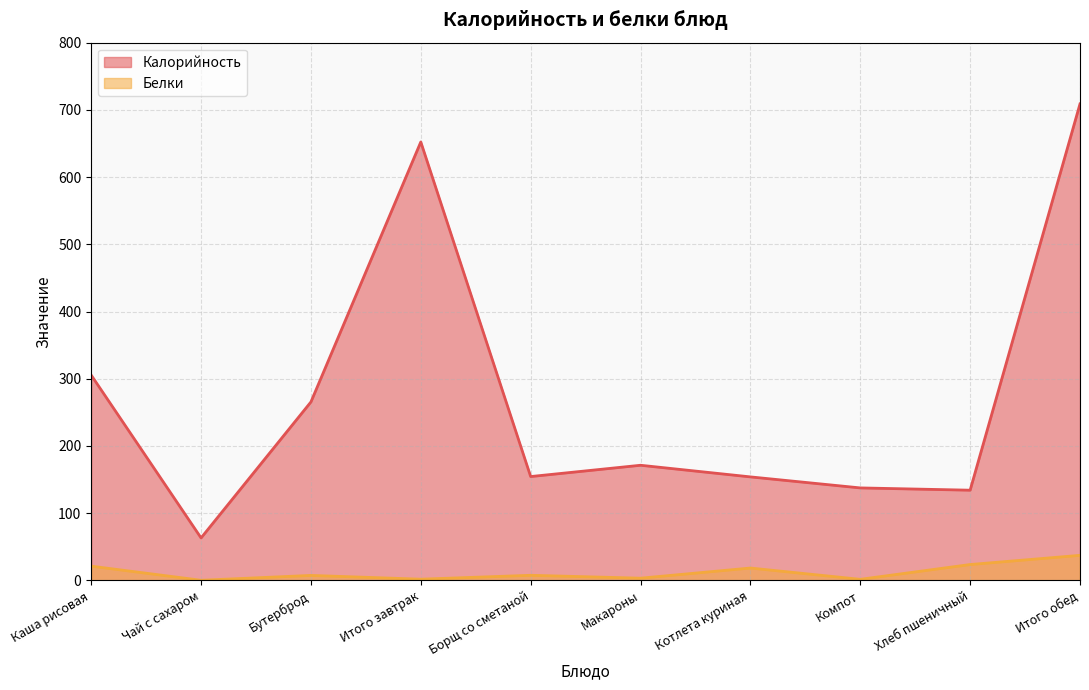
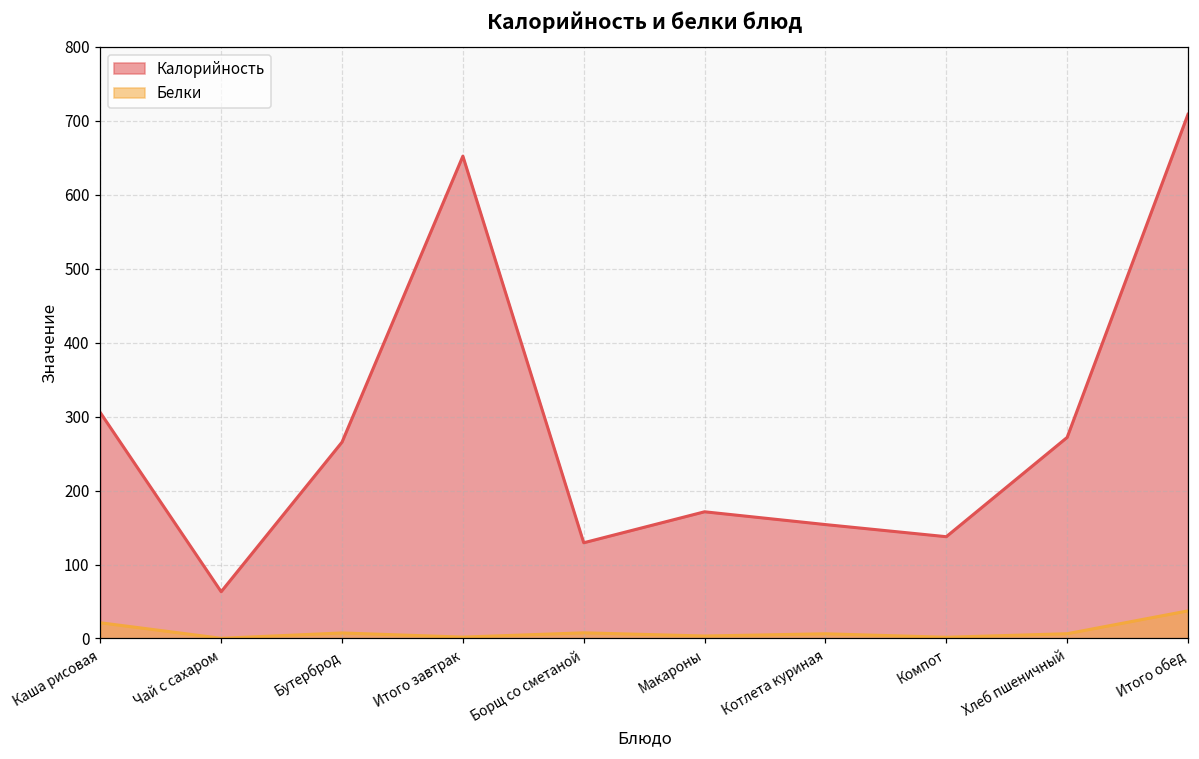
Калорийность, Борщ со сметаной: 150 -> 130
Белки, Котлета куриная: 20 -> 10
Калорийность, Хлеб пшеничный: 130 -> 270
Белки, Хлеб пшеничный: 20 -> 10
